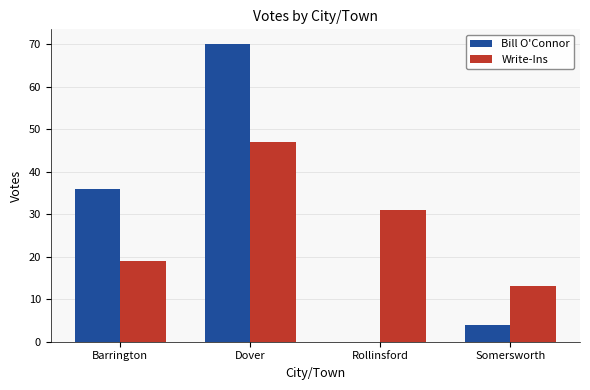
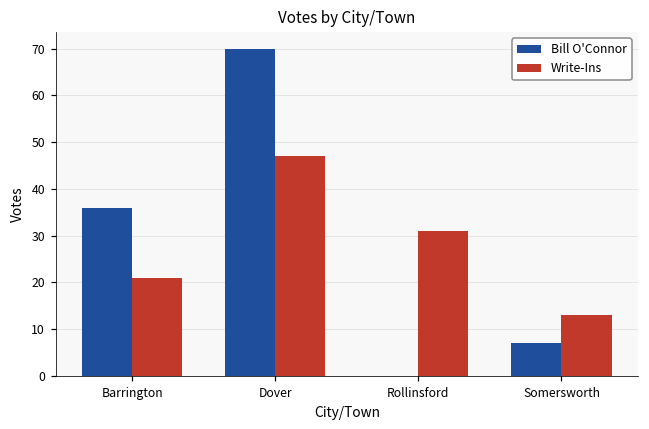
Write-Ins, Barrington: 19 -> 21
Bill O'Connor, Somersworth: 4 -> 7
